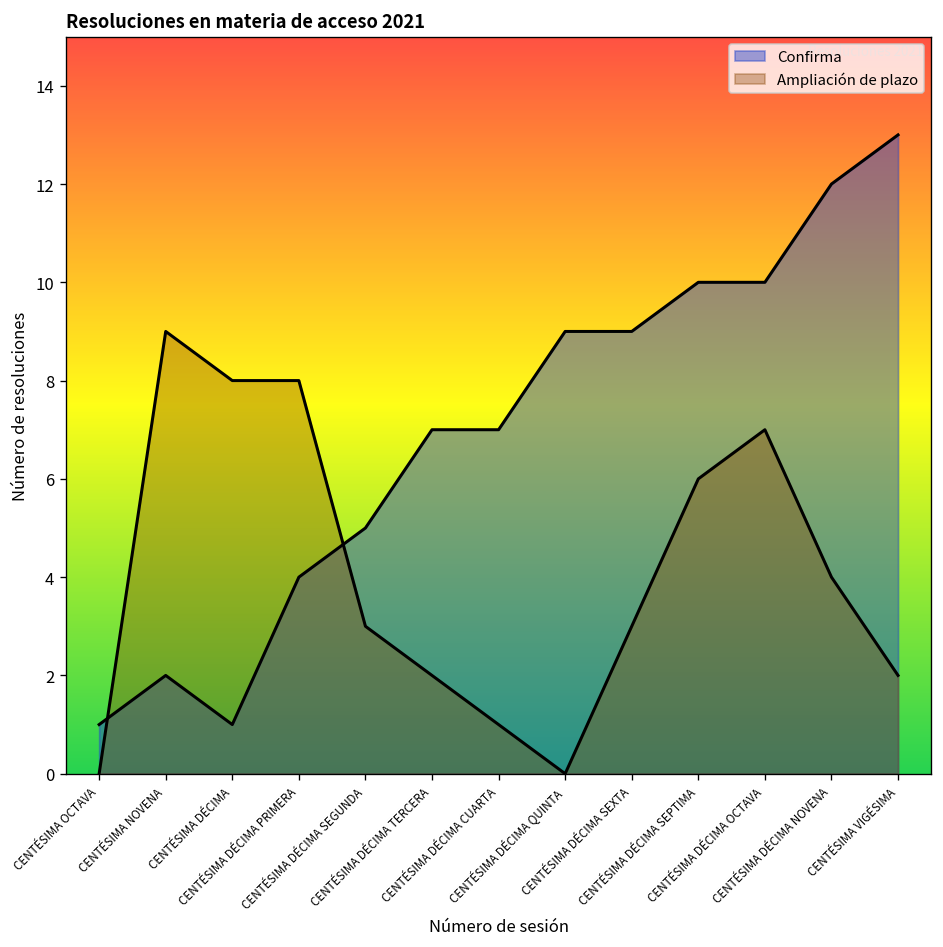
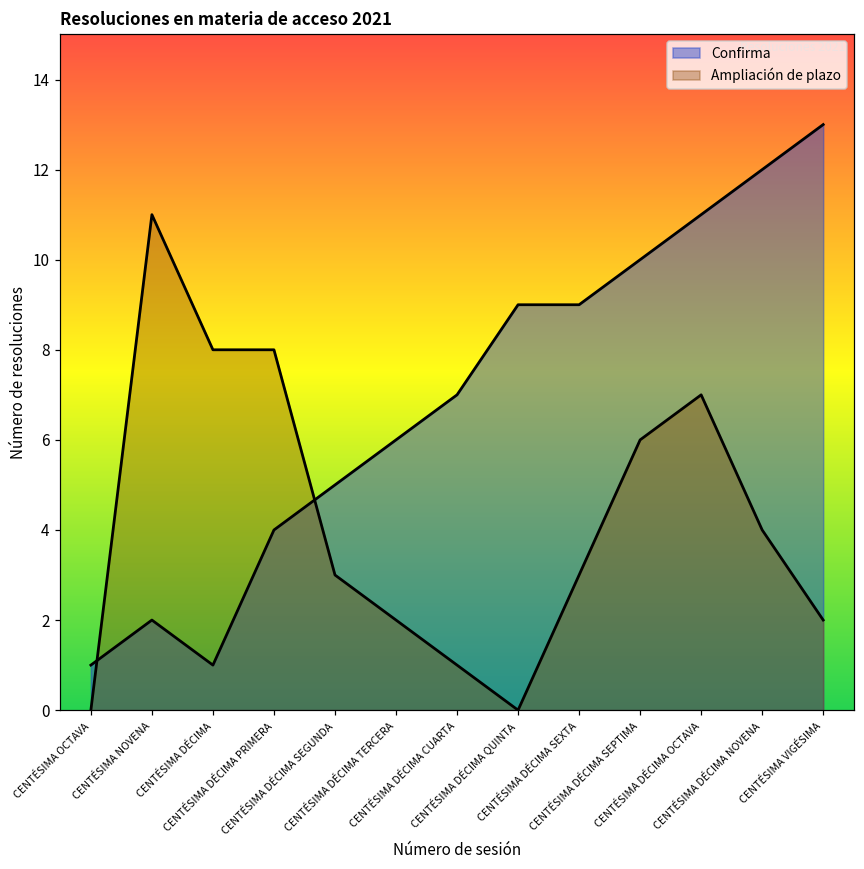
Ampliación de plazo, CENTÉSIMA NOVENA: 9 -> 11
Confirma, CENTÉSIMA DÉCIMA TERCERA: 7 -> 6
Confirma, CENTÉSIMA DÉCIMA OCTAVA: 10 -> 11
